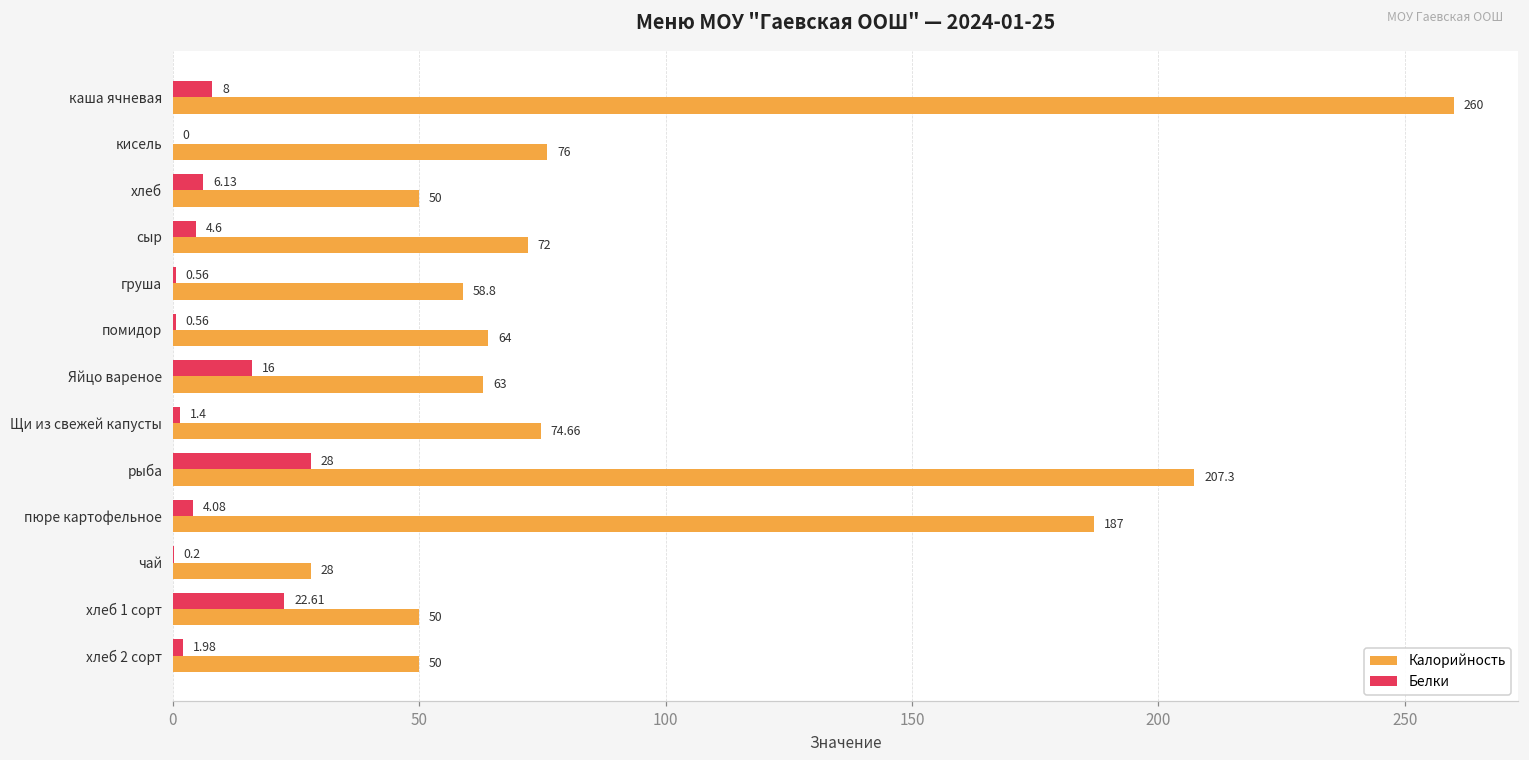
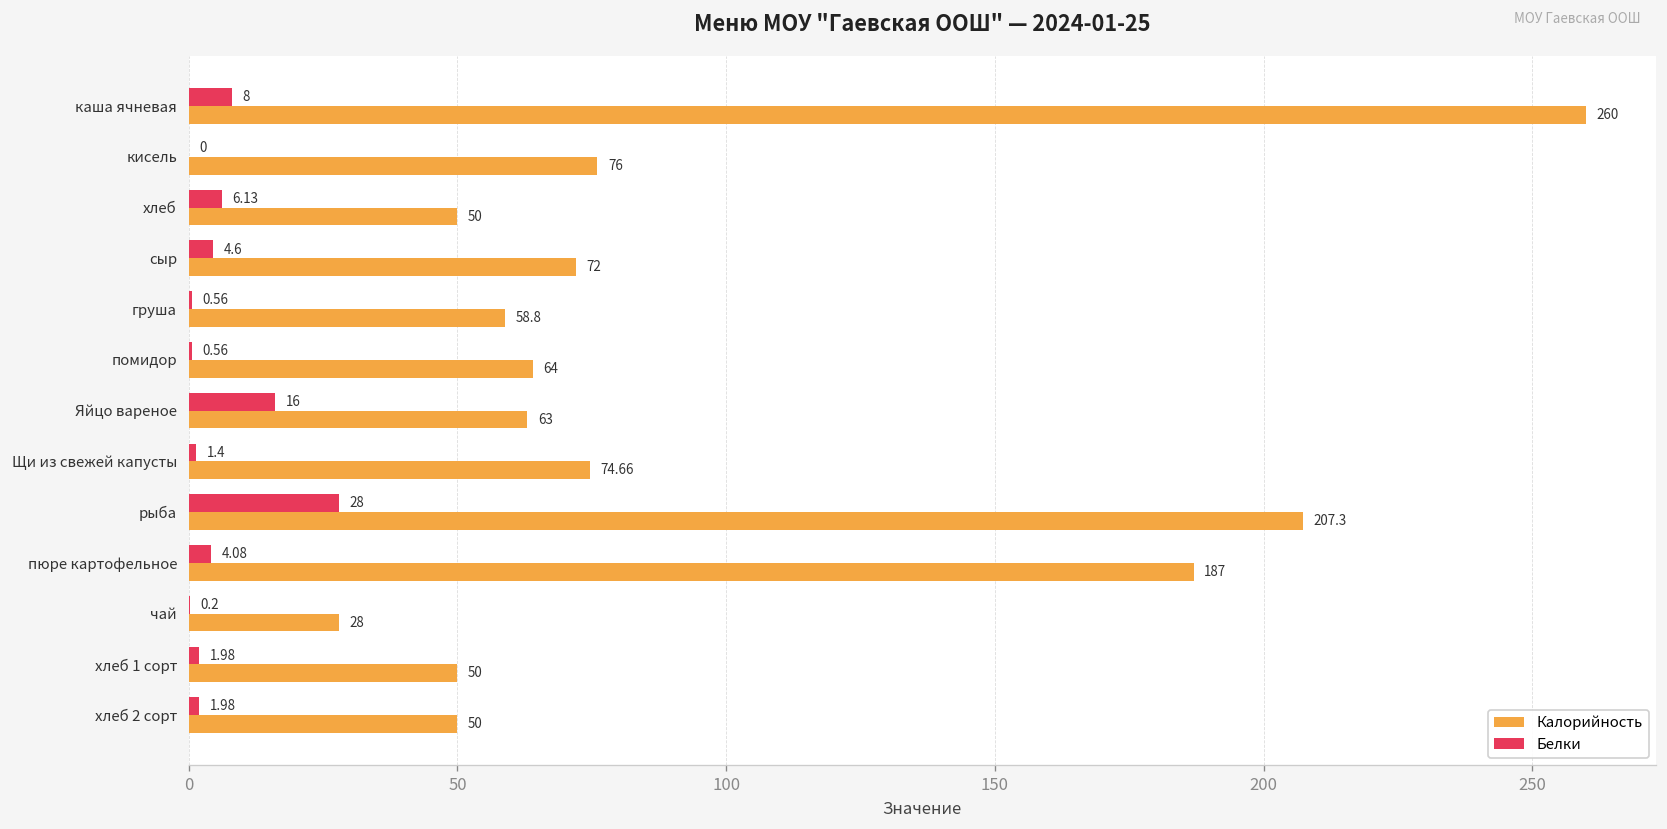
Белки, хлеб 1 сорт: 22.61 -> 1.98
